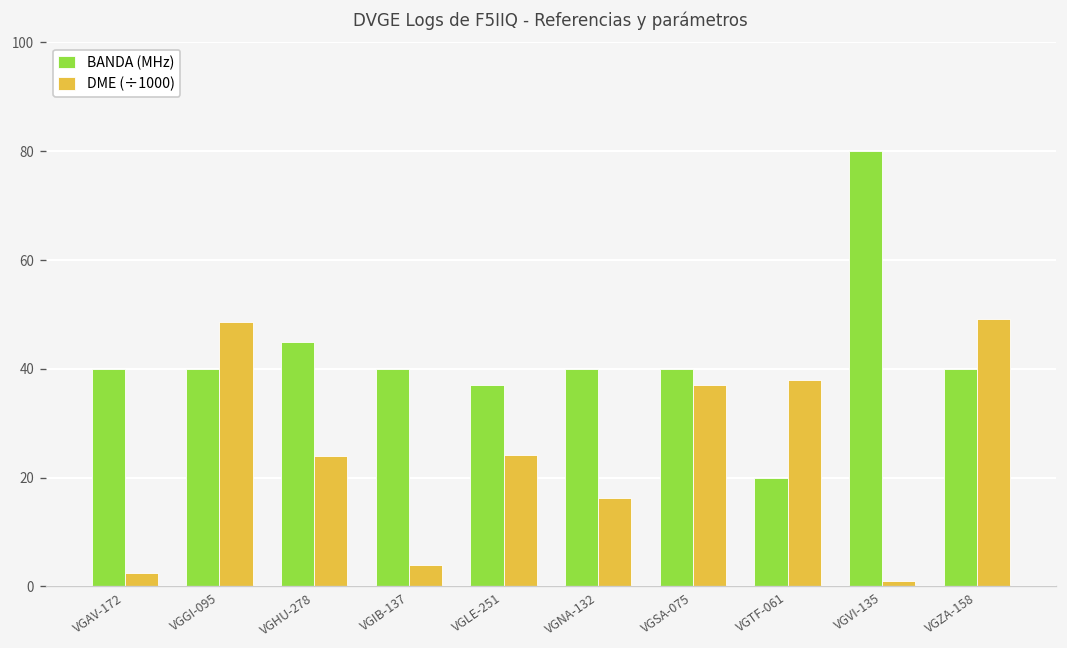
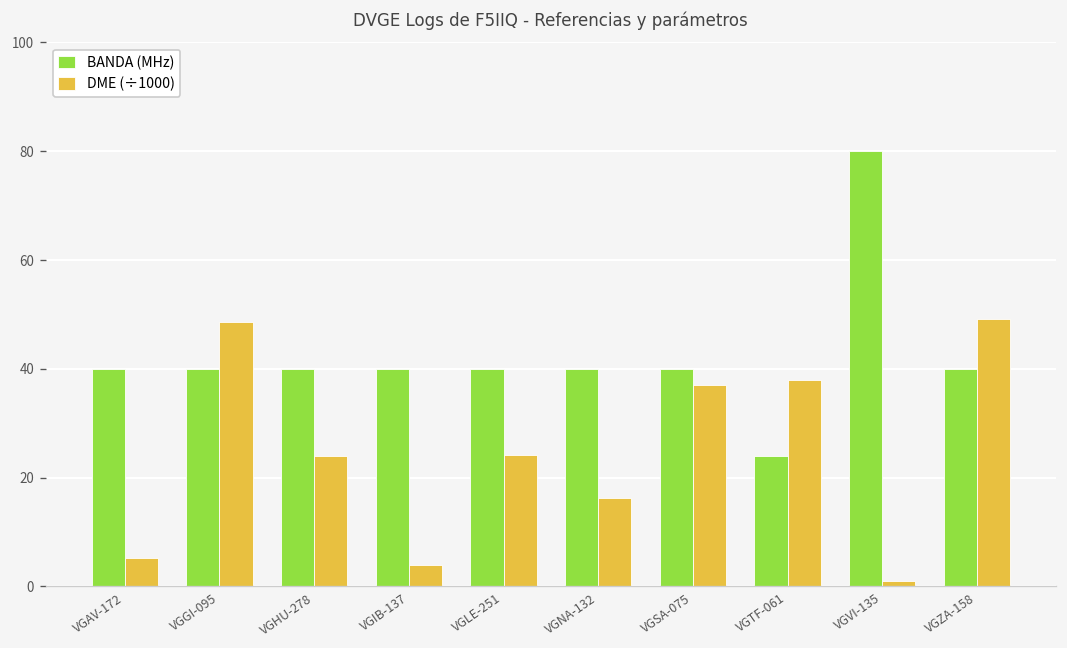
DME (÷1000), VGAV-172: 3 -> 5
BANDA (MHz), VGHU-278: 45 -> 40
BANDA (MHz), VGLE-251: 37 -> 40
BANDA (MHz), VGTF-061: 20 -> 24
